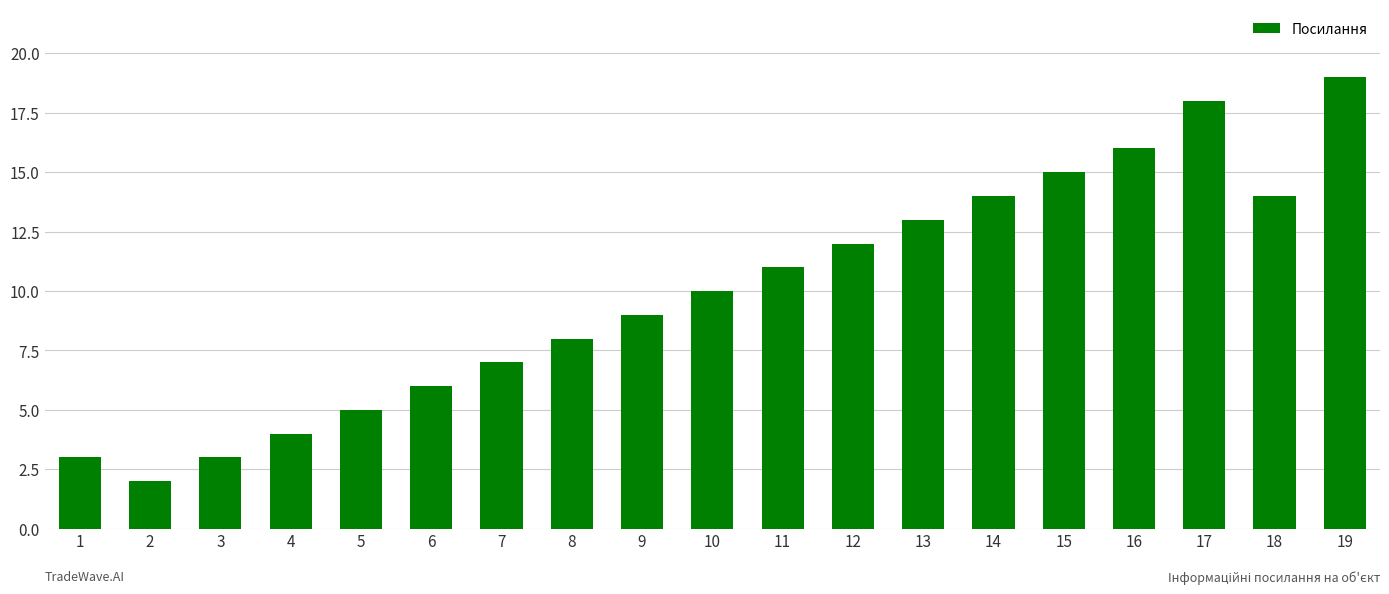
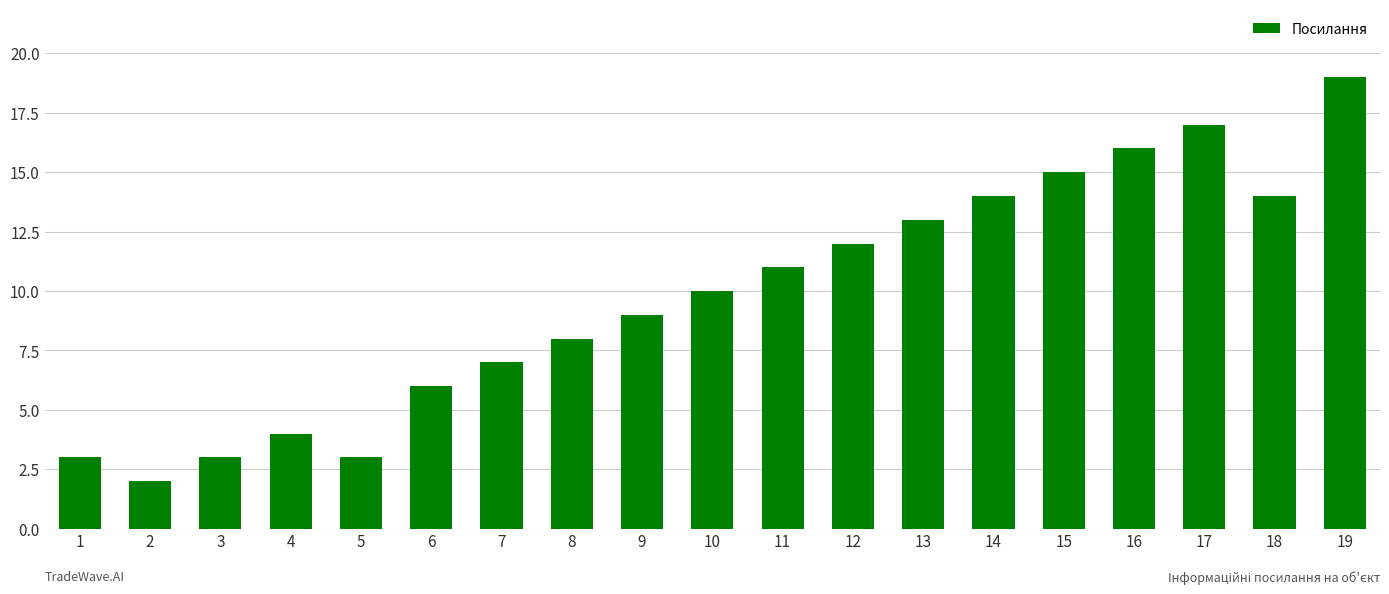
5: 5 -> 3
17: 18 -> 17
